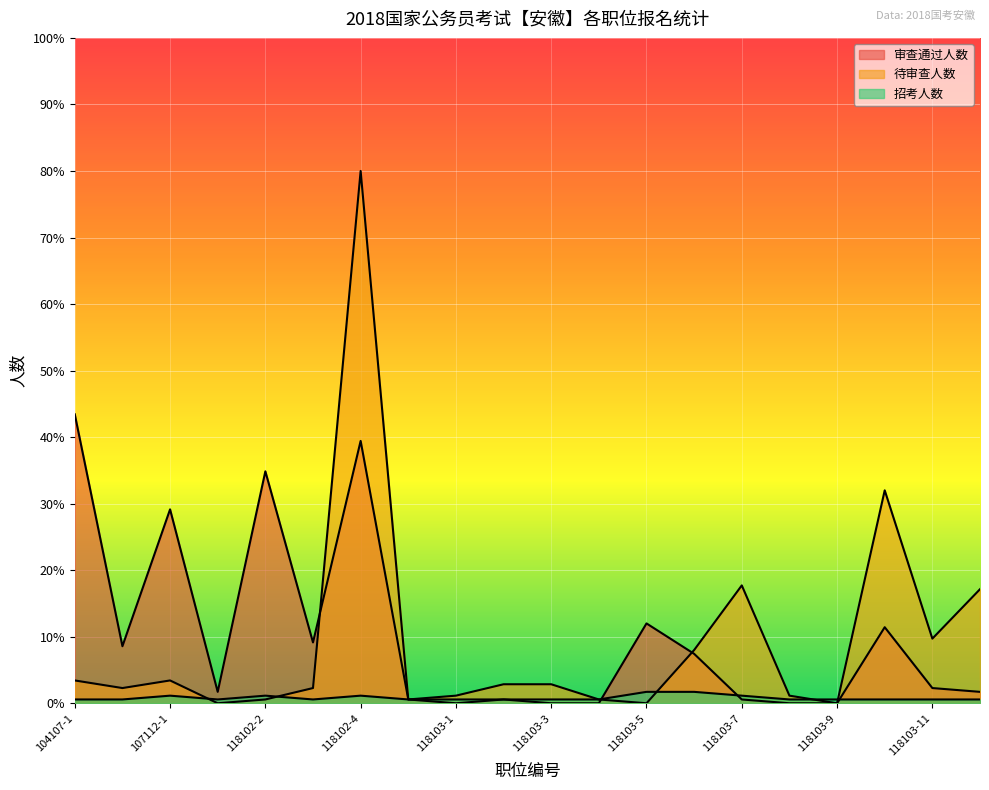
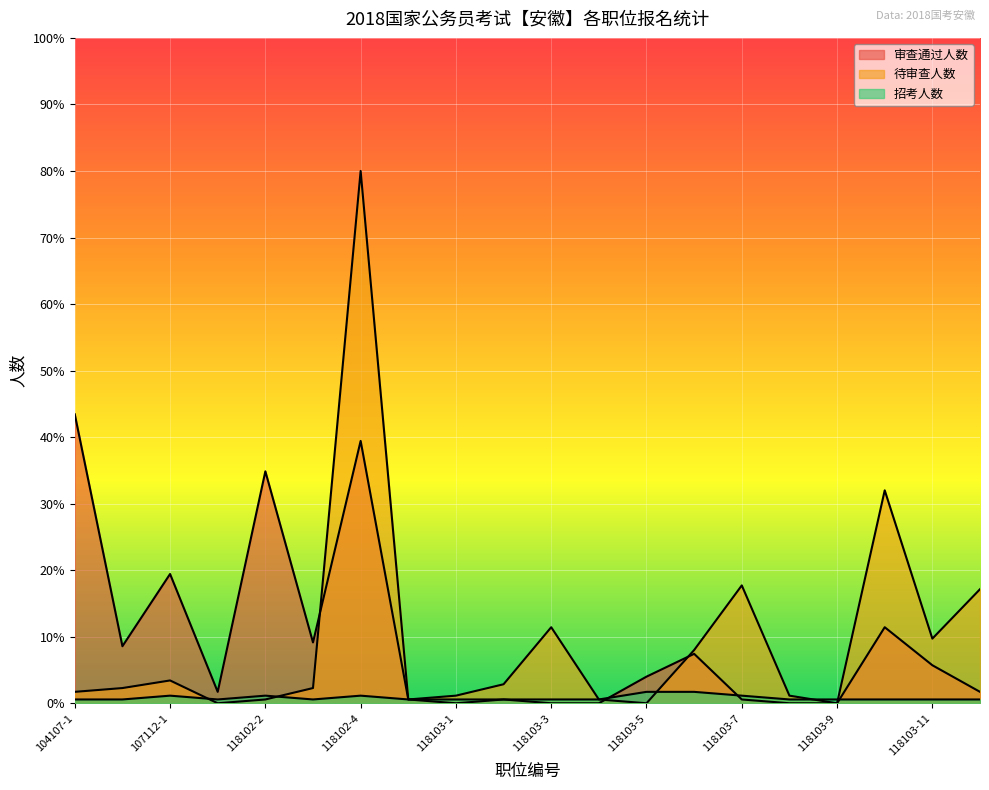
待审查人数, 104107-1: 3% -> 2%
审查通过人数, 107112-1: 29% -> 19%
待审查人数, 118103-3: 3% -> 11%
审查通过人数, 118103-5: 12% -> 4%
审查通过人数, 118103-11: 2% -> 6%
